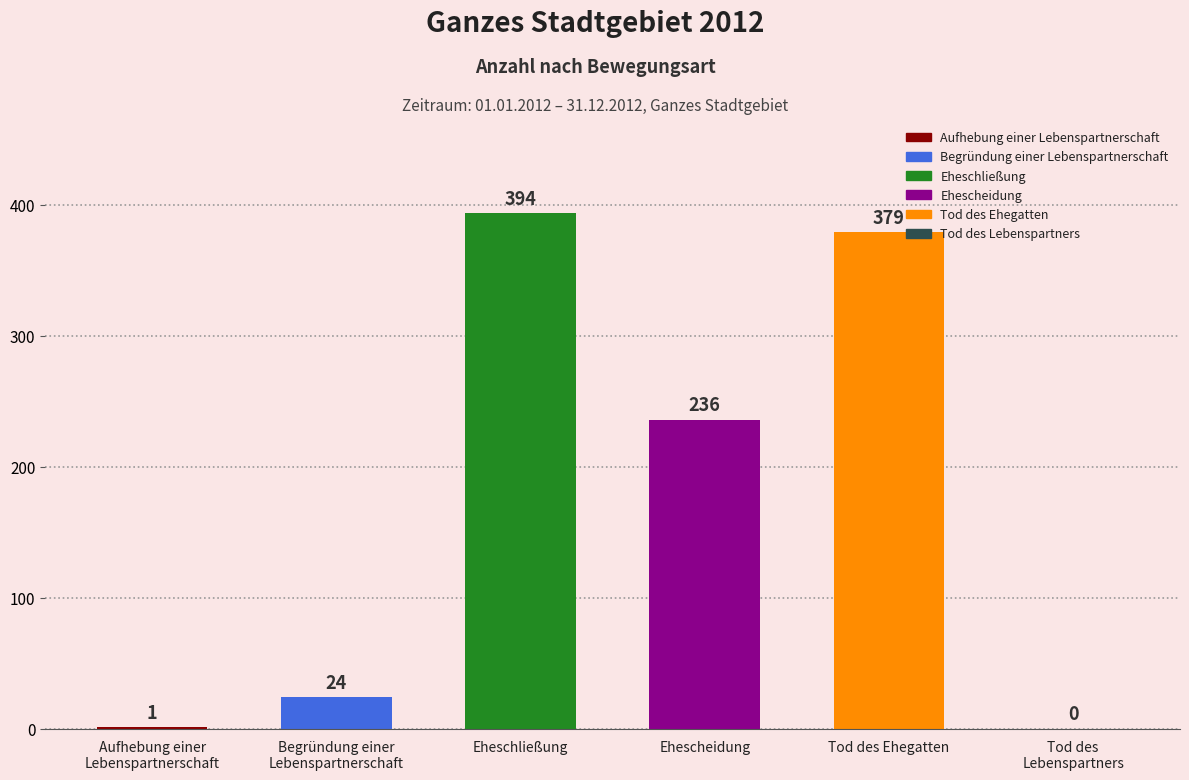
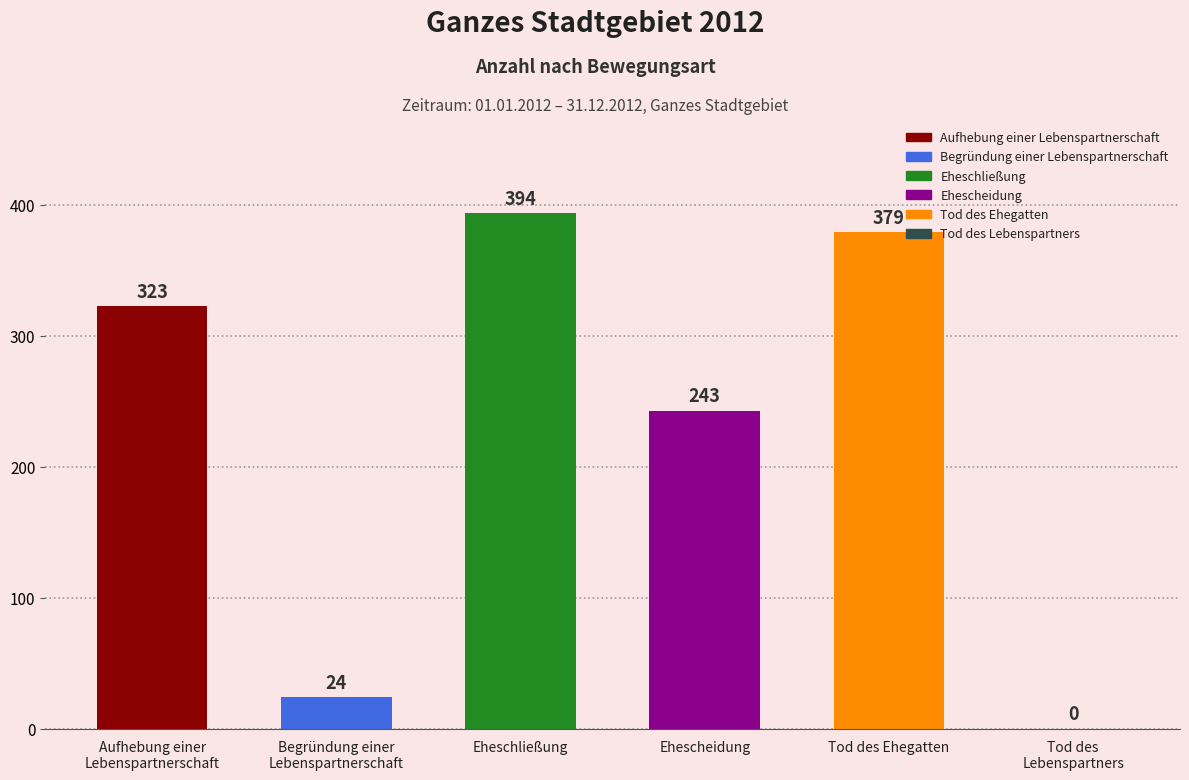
Aufhebung einer Lebenspartnerschaft: 1 -> 323
Ehescheidung: 236 -> 243
